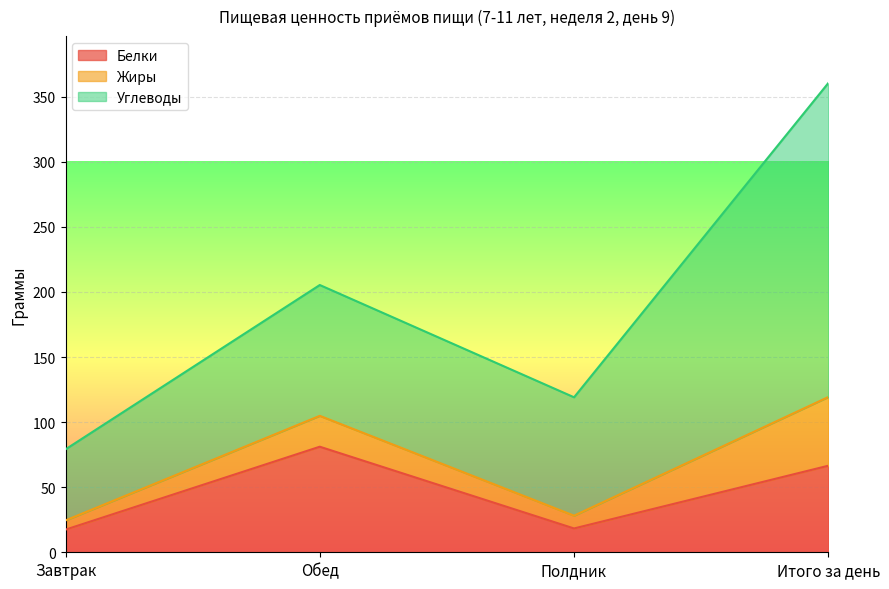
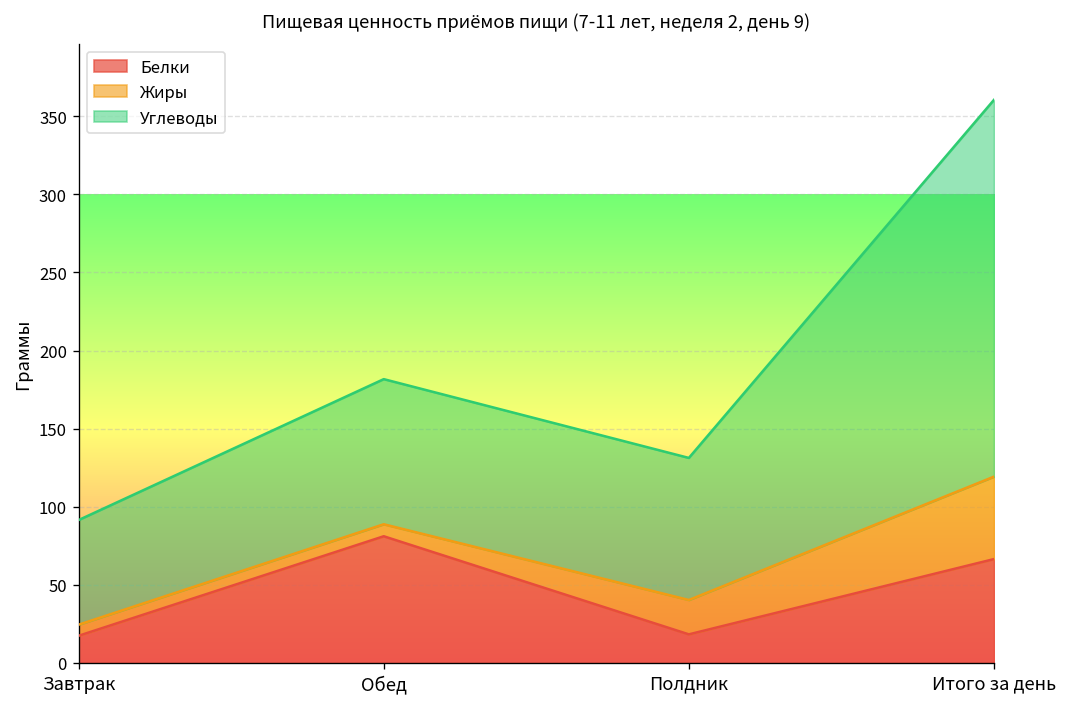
Углеводы, Завтрак: 55 -> 67
Жиры, Обед: 24 -> 8
Углеводы, Обед: 100 -> 93
Жиры, Полдник: 10 -> 22
